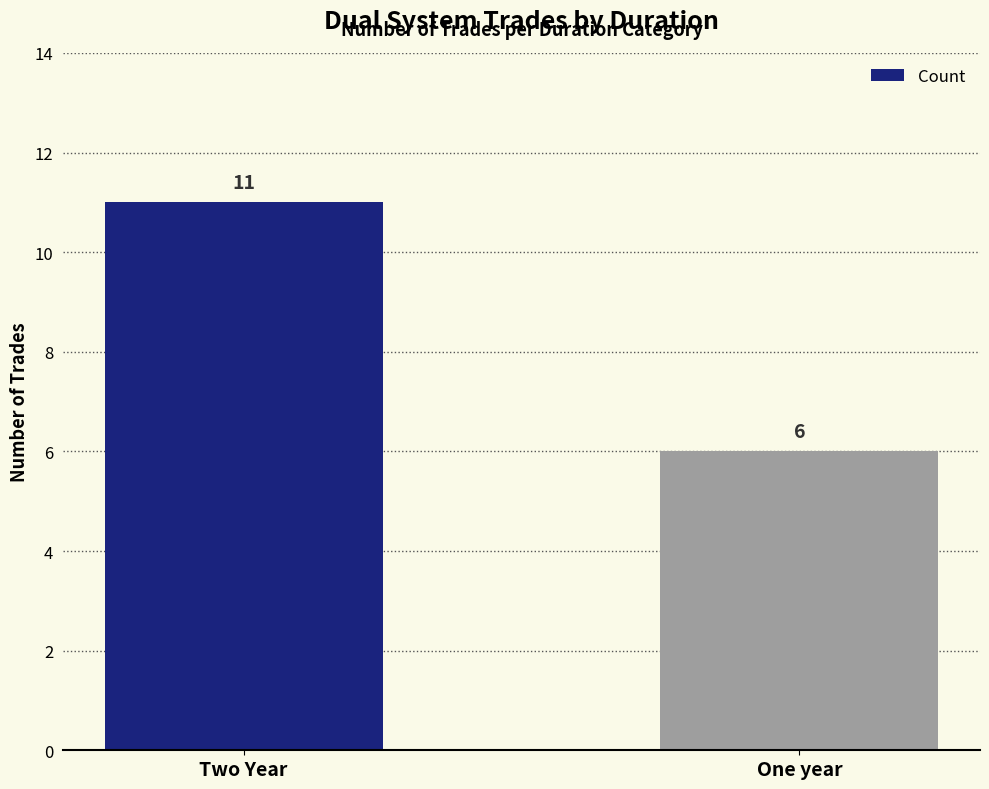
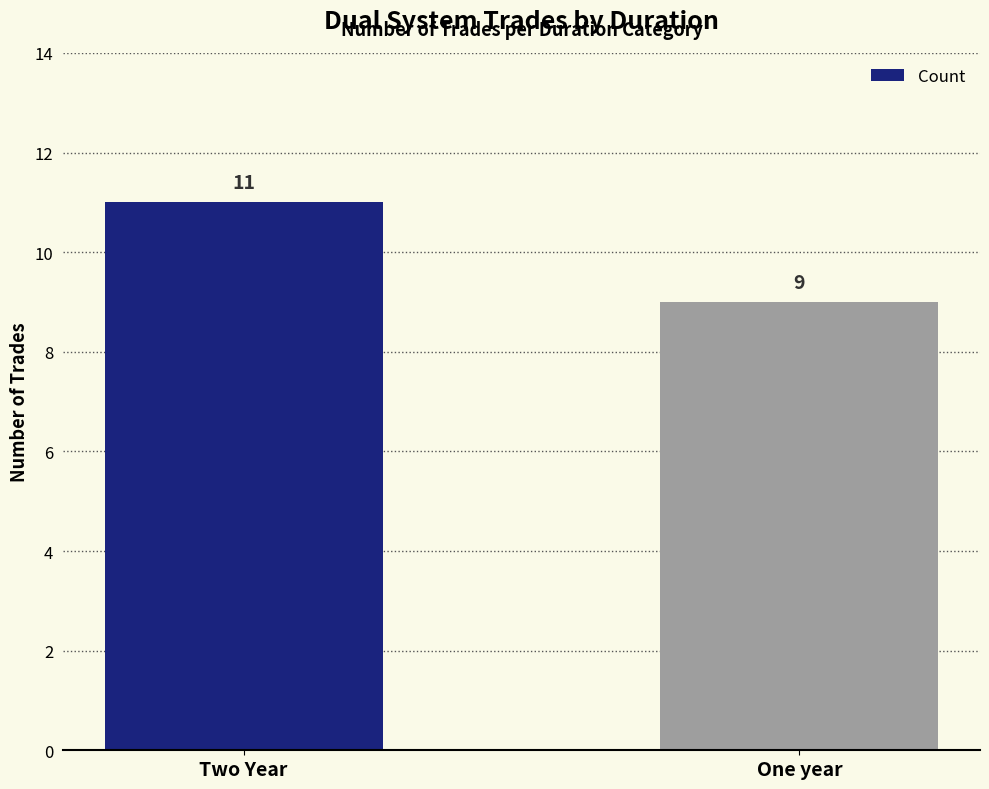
One year: 6 -> 9
